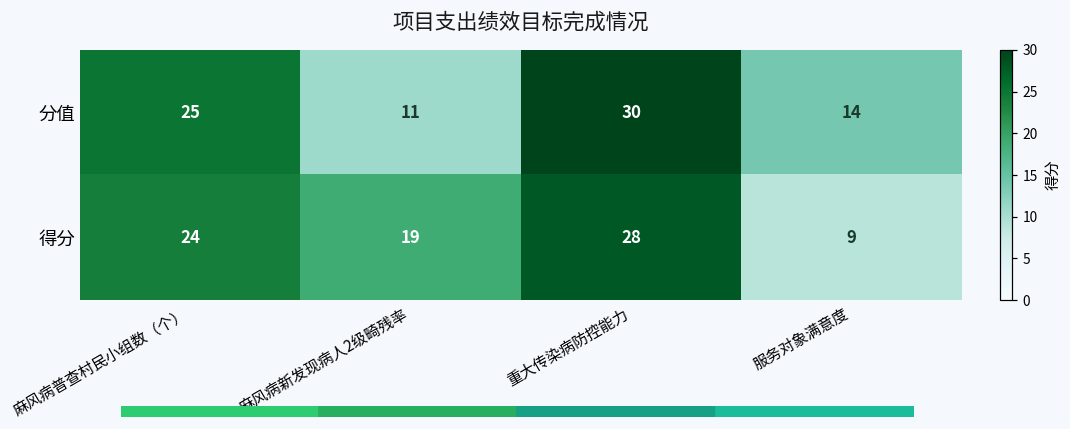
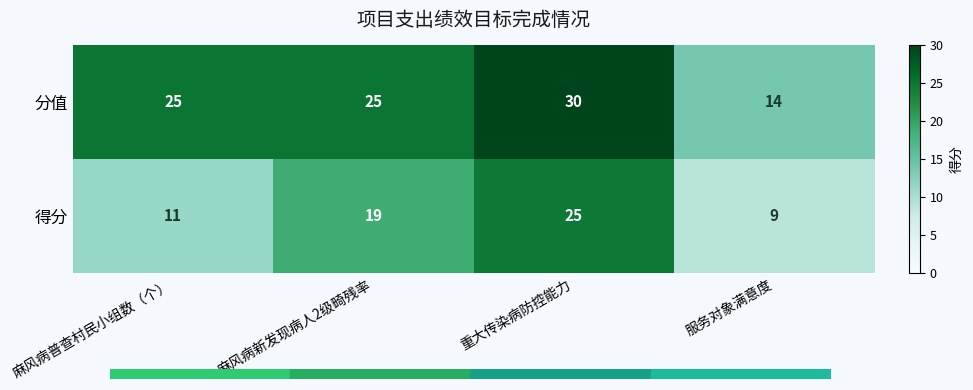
分值, 麻风病新发现病人2级畸残率: 11 -> 25
得分, 麻风病普查村民小组数（个）: 24 -> 11
得分, 重大传染病防控能力: 28 -> 25
